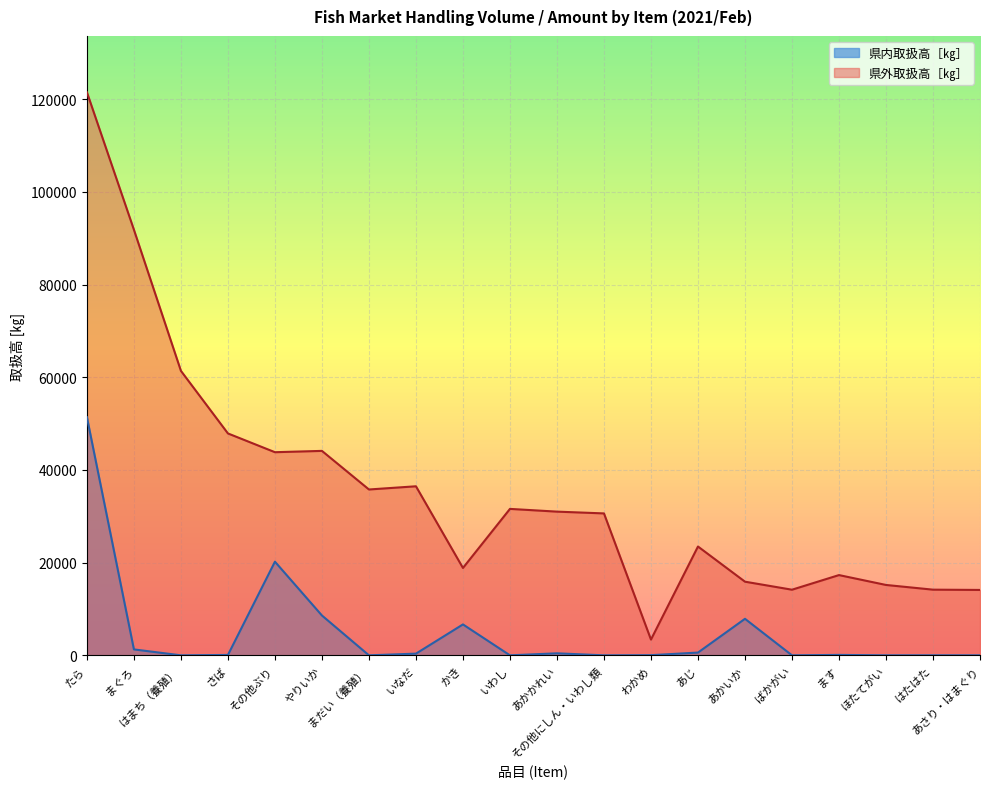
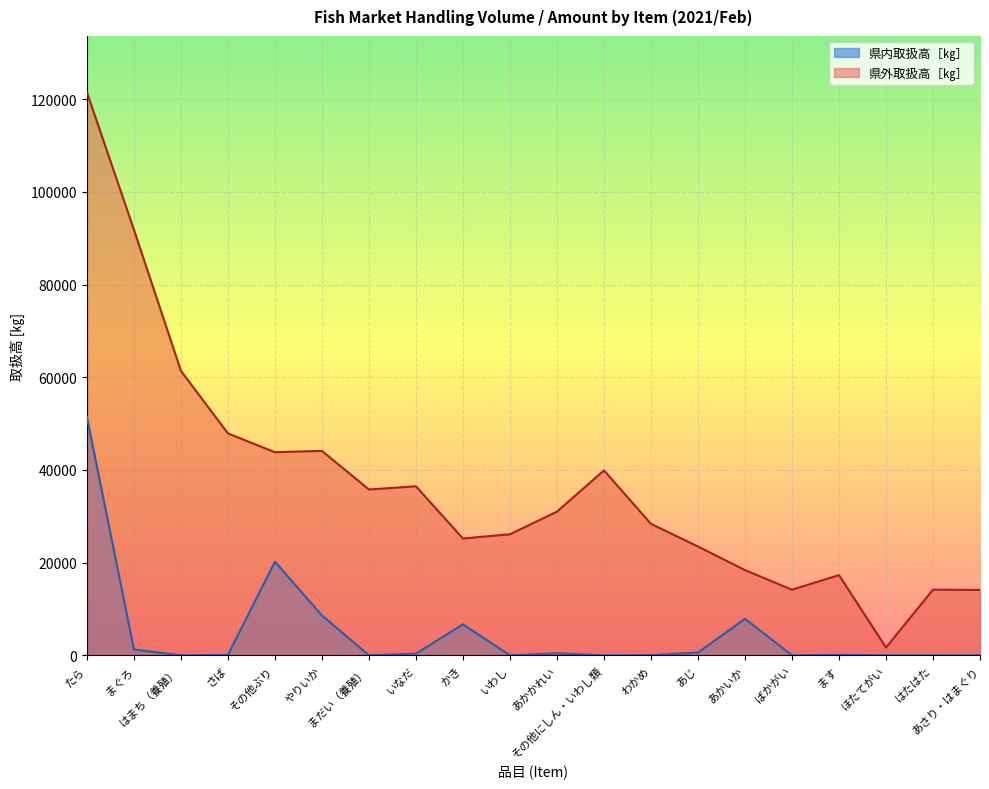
県外取扱高［㎏］, かき: 19000 -> 25000
県外取扱高［㎏］, いわし: 32000 -> 26000
県外取扱高［㎏］, その他にしん・いわし類: 31000 -> 40000
県外取扱高［㎏］, わかめ: 3000 -> 28000
県外取扱高［㎏］, あかいか: 16000 -> 18000
県外取扱高［㎏］, ほたてがい: 15000 -> 2000
